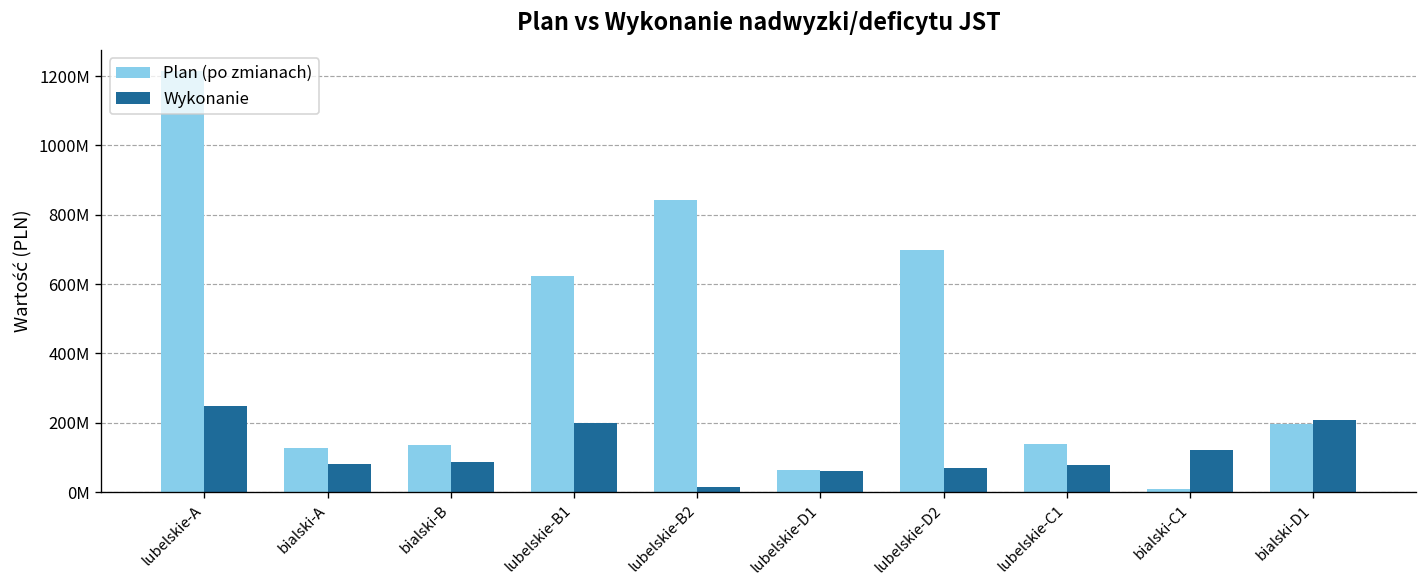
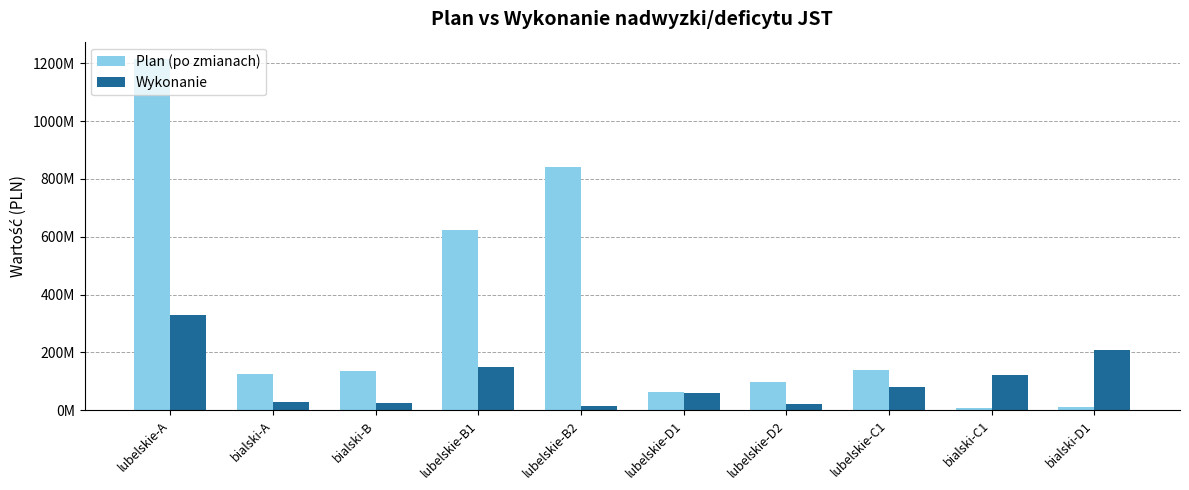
Wykonanie, lubelskie-A: 250000000 -> 330000000
Wykonanie, bialski-A: 80000000 -> 30000000
Wykonanie, bialski-B: 90000000 -> 20000000
Wykonanie, lubelskie-B1: 200000000 -> 150000000
Plan (po zmianach), lubelskie-D2: 700000000 -> 100000000
Wykonanie, lubelskie-D2: 70000000 -> 20000000
Plan (po zmianach), bialski-D1: 200000000 -> 10000000
